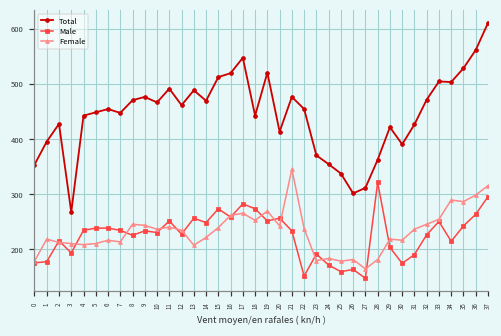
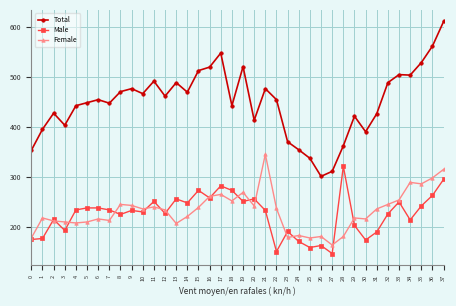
Total, 3: 270 -> 400
Total, 32: 470 -> 490
